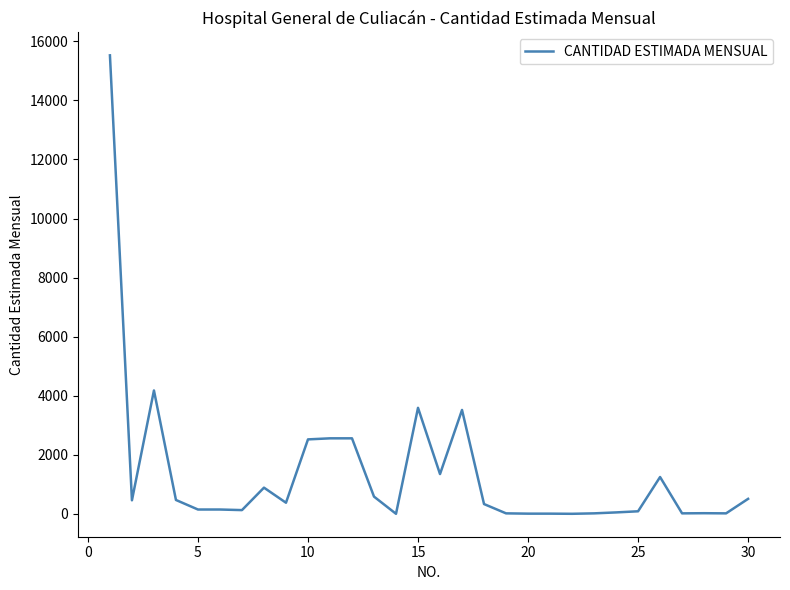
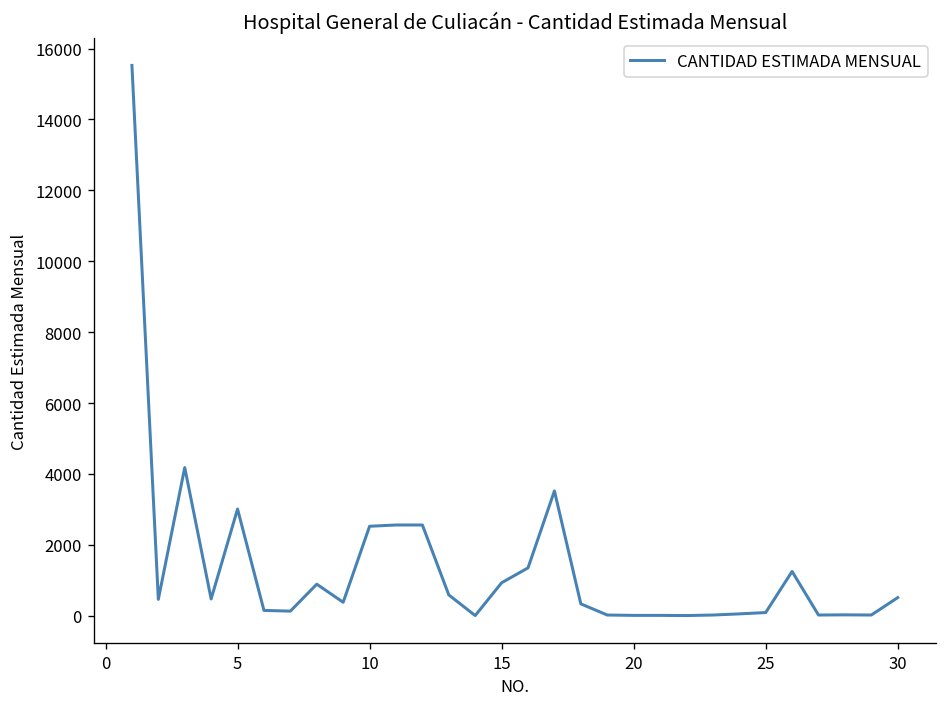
5: 200 -> 3000
15: 3600 -> 900
